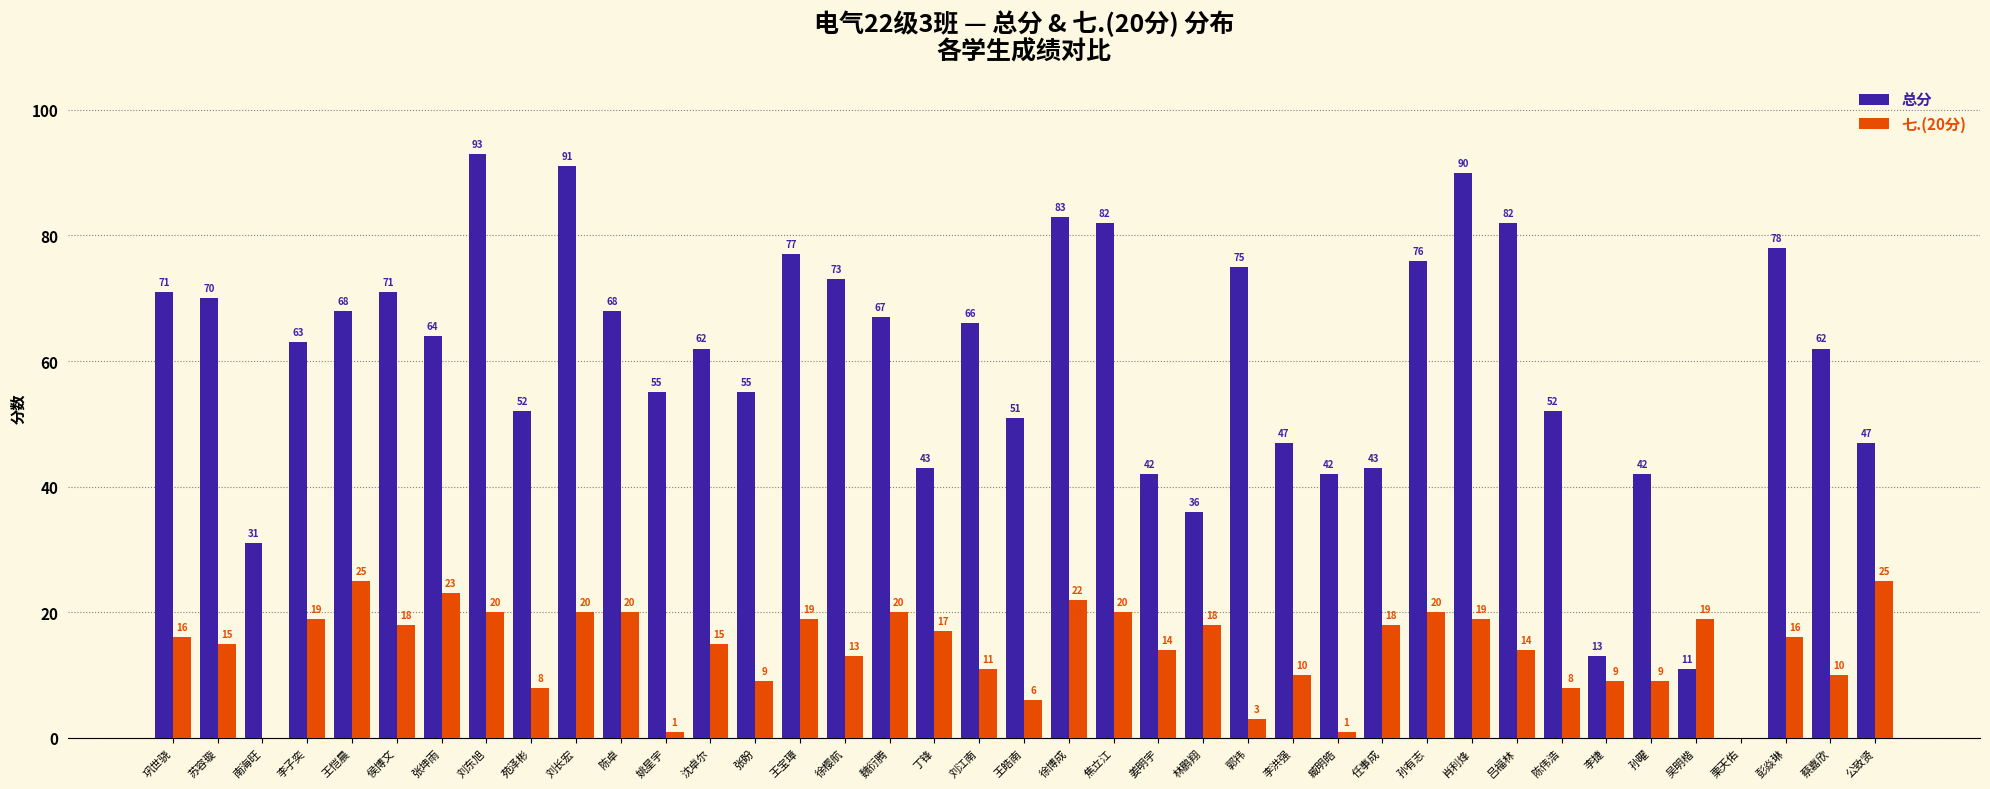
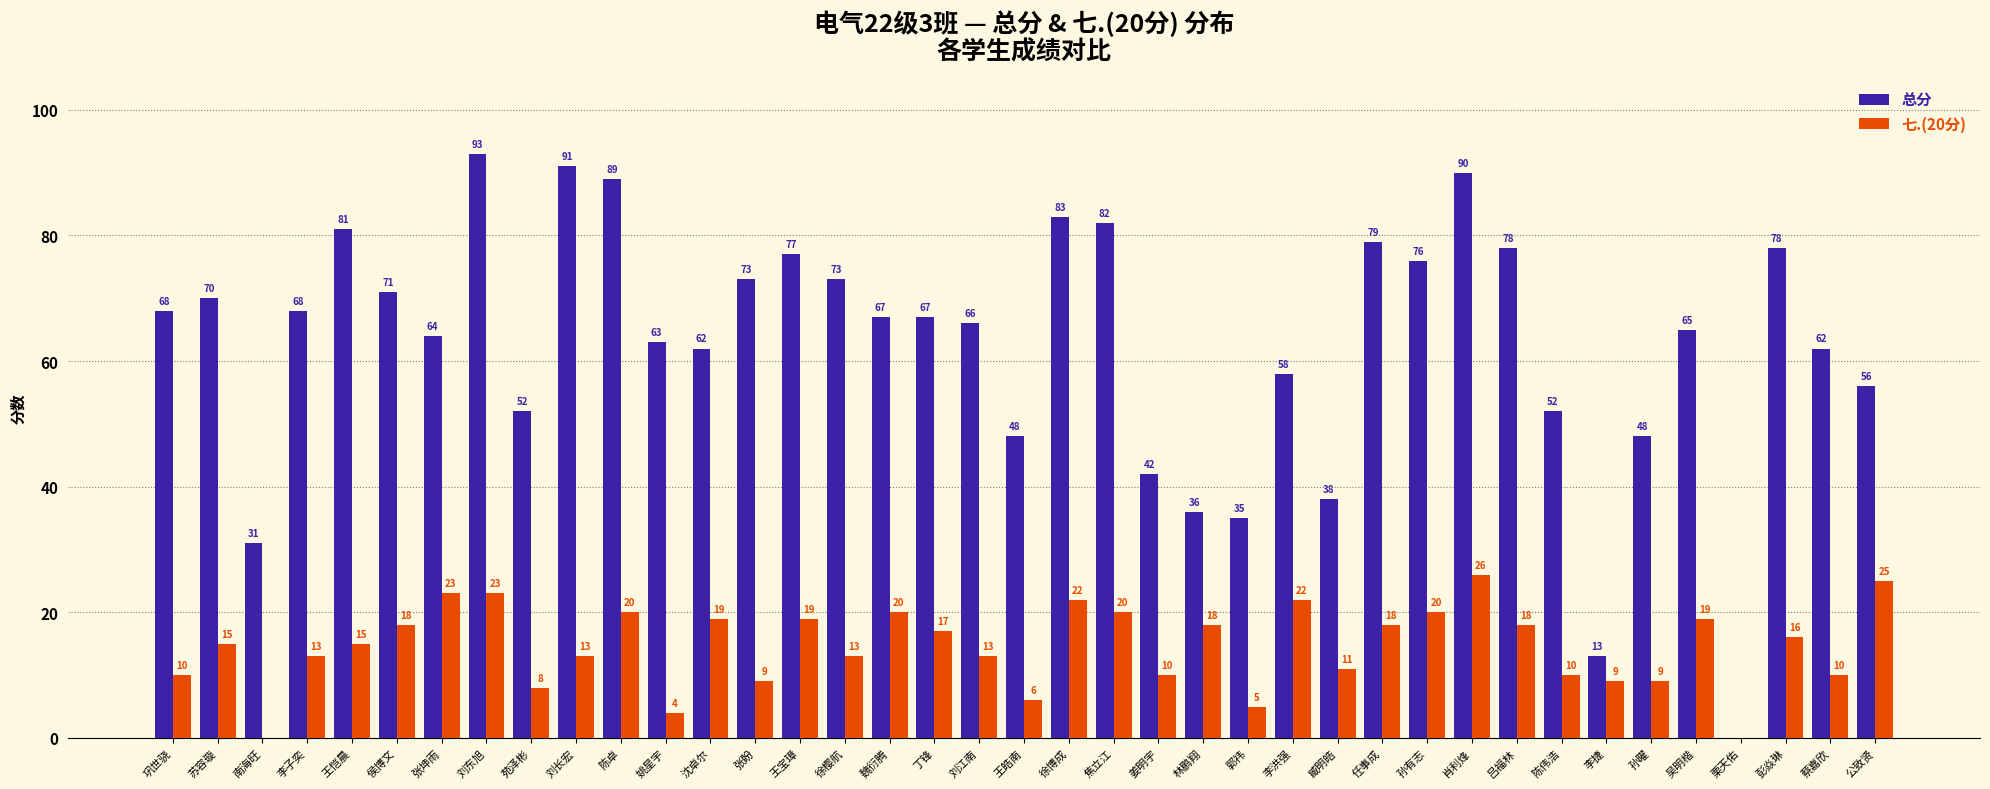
总分, 巩世骁: 71 -> 68
七.(20分), 巩世骁: 16 -> 10
总分, 李子奕: 63 -> 68
七.(20分), 李子奕: 19 -> 13
总分, 王恺晨: 68 -> 81
七.(20分), 王恺晨: 25 -> 15
七.(20分), 刘东旭: 20 -> 23
七.(20分), 刘长宏: 20 -> 13
总分, 陈卓: 68 -> 89
总分, 姚星宇: 55 -> 63
七.(20分), 姚星宇: 1 -> 4
七.(20分), 沈卓尔: 15 -> 19
总分, 张盼: 55 -> 73
总分, 丁锋: 43 -> 67
七.(20分), 刘江南: 11 -> 13
总分, 王皓南: 51 -> 48
七.(20分), 姜明宇: 14 -> 10
总分, 郭祎: 75 -> 35
七.(20分), 郭祎: 3 -> 5
总分, 李洪强: 47 -> 58
七.(20分), 李洪强: 10 -> 22
总分, 臧明皓: 42 -> 38
七.(20分), 臧明皓: 1 -> 11
总分, 任事成: 43 -> 79
七.(20分), 肖利烽: 19 -> 26
总分, 吕福林: 82 -> 78
七.(20分), 吕福林: 14 -> 18
七.(20分), 陈伟浩: 8 -> 10
总分, 孙曜: 42 -> 48
总分, 吴明楷: 11 -> 65
总分, 公致贤: 47 -> 56
